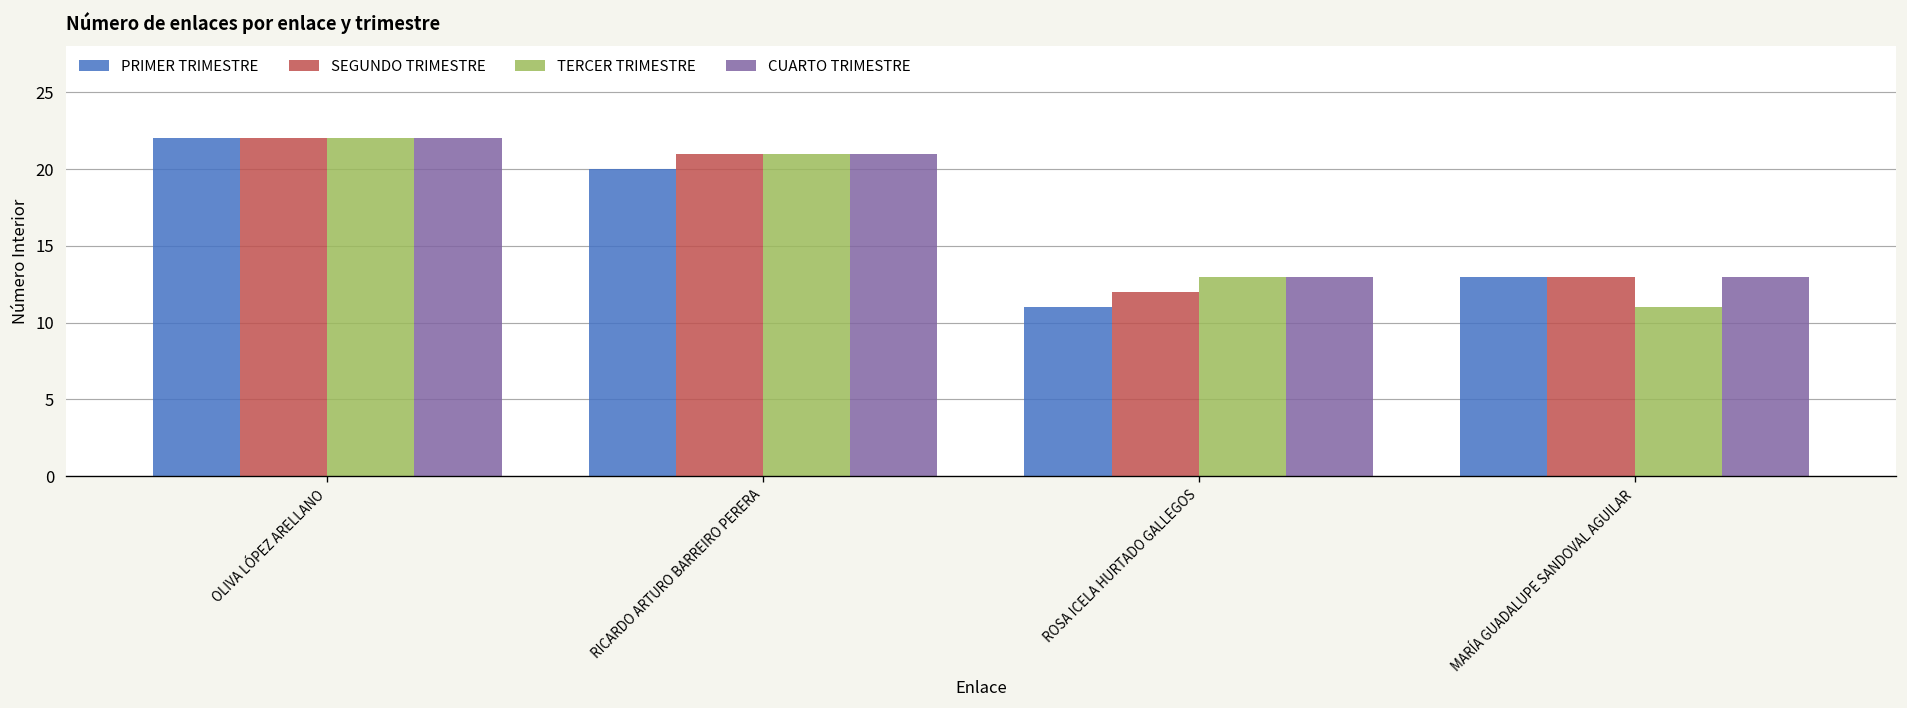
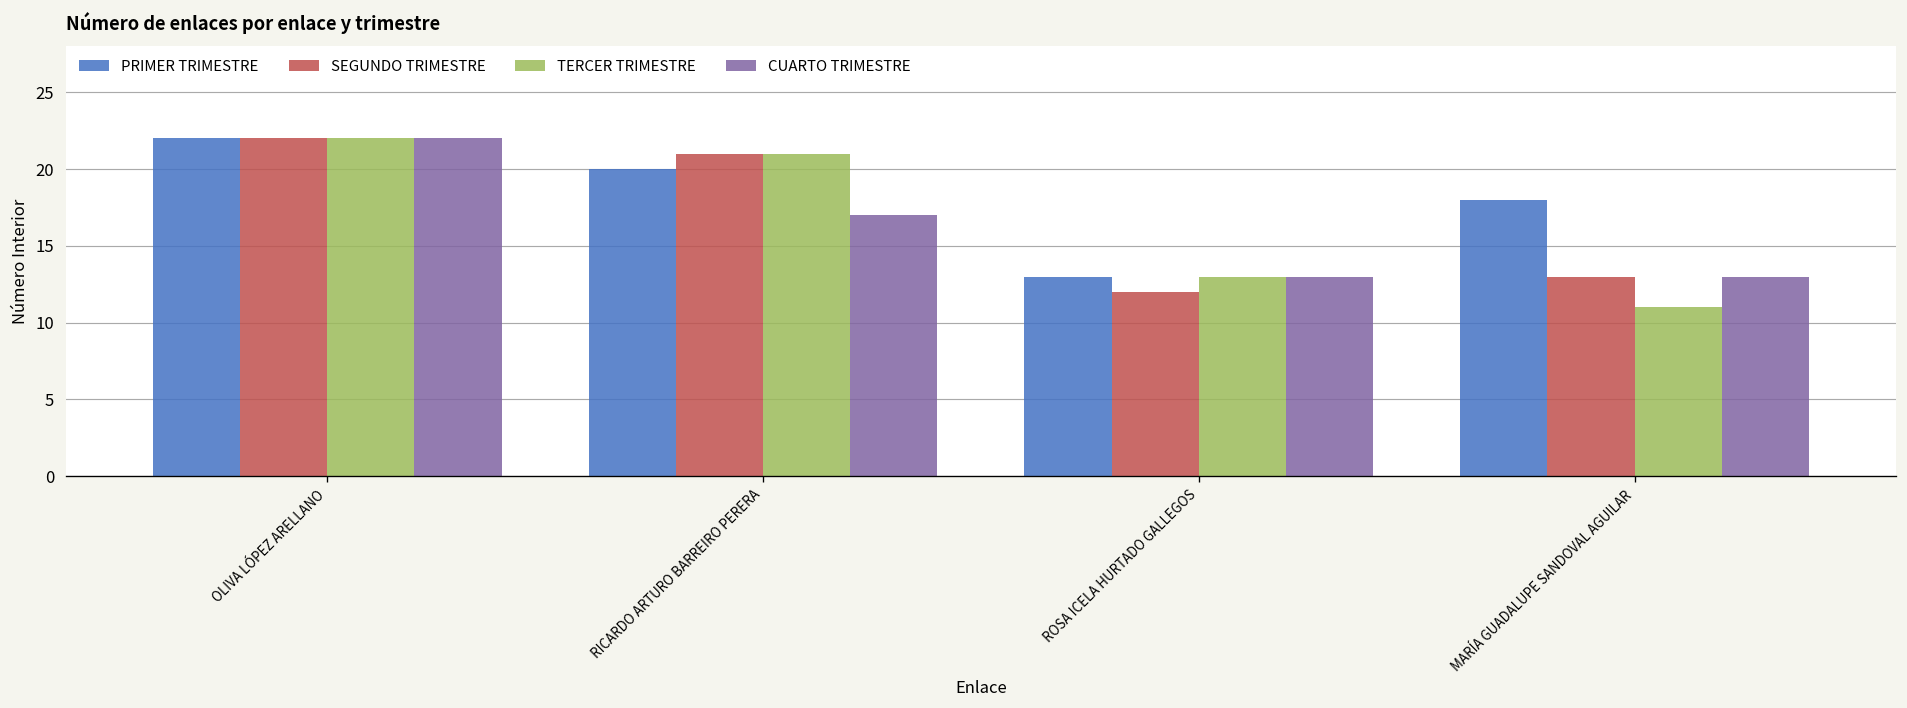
CUARTO TRIMESTRE, RICARDO ARTURO BARREIRO PERERA: 21 -> 17
PRIMER TRIMESTRE, ROSA ICELA HURTADO GALLEGOS: 11 -> 13
PRIMER TRIMESTRE, MARÍA GUADALUPE SANDOVAL AGUILAR: 13 -> 18
